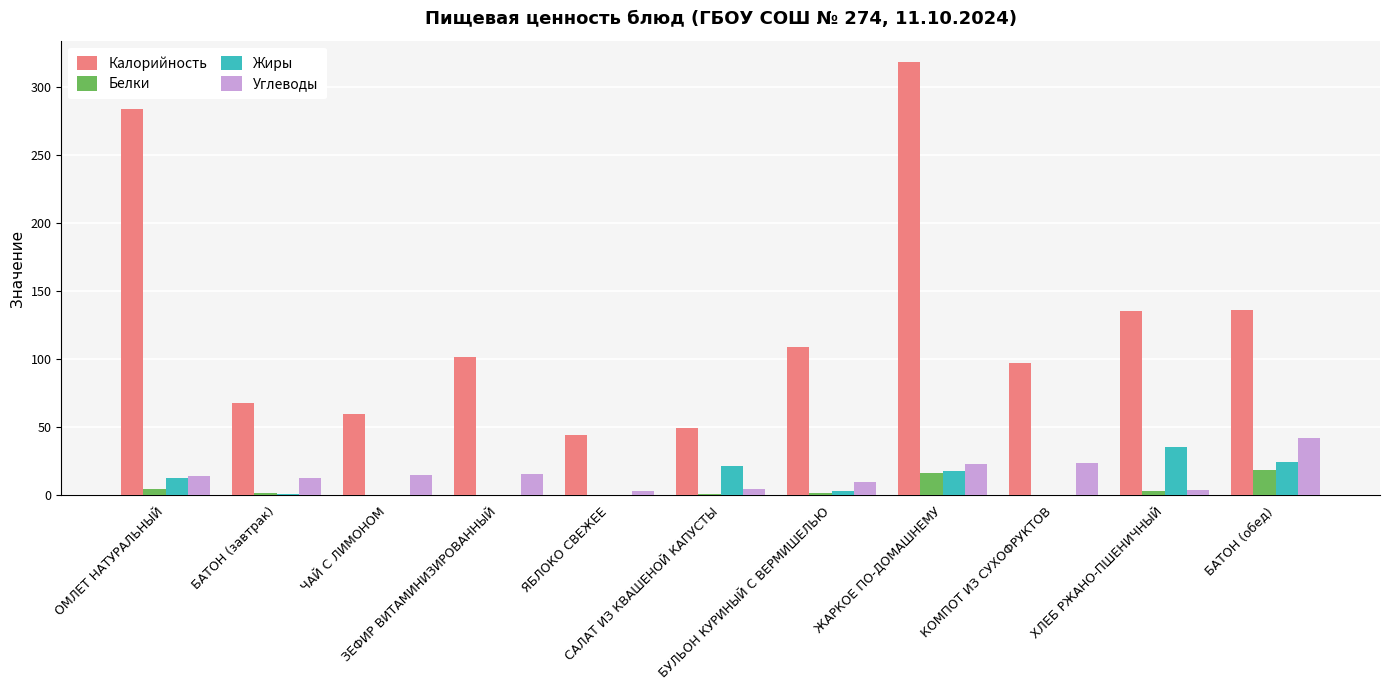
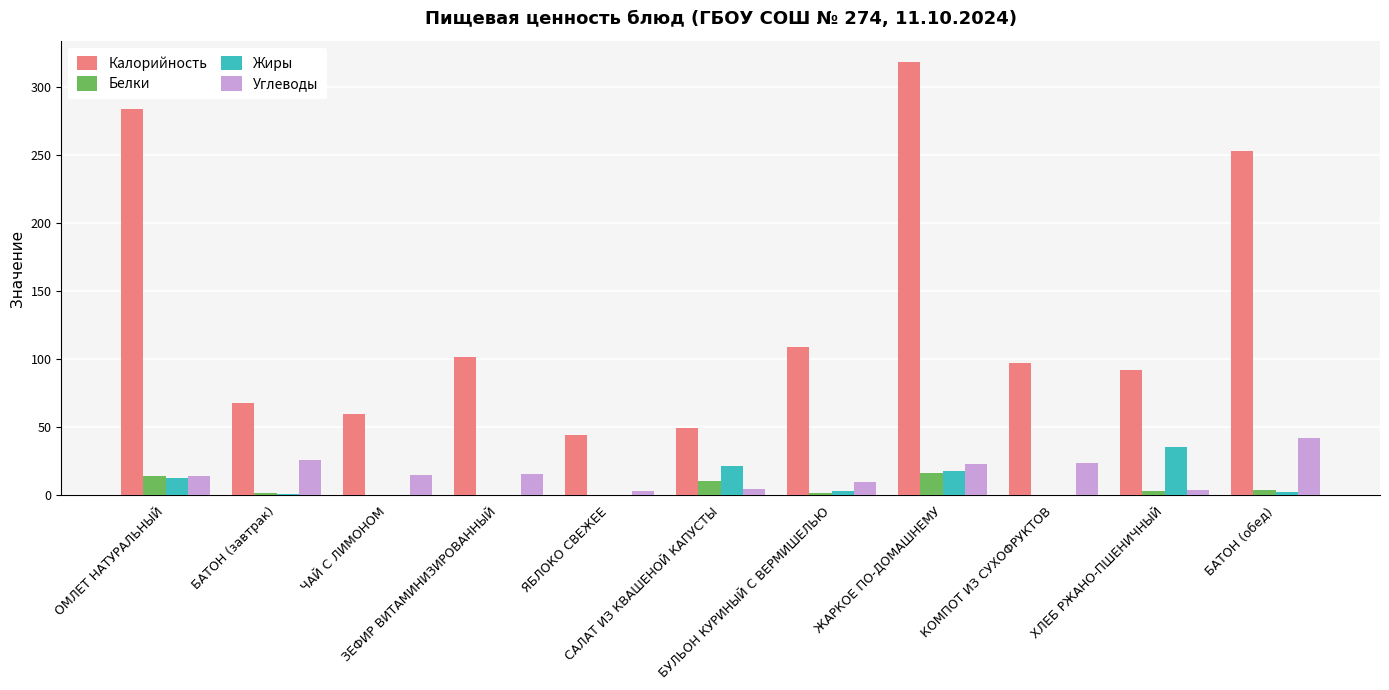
Белки, ОМЛЕТ НАТУРАЛЬНЫЙ: 5 -> 14
Углеводы, БАТОН (завтрак): 13 -> 26
Белки, САЛАТ ИЗ КВАШЕНОЙ КАПУСТЫ: 1 -> 11
Калорийность, ХЛЕБ РЖАНО-ПШЕНИЧНЫЙ: 135 -> 92
Калорийность, БАТОН (обед): 136 -> 253
Белки, БАТОН (обед): 19 -> 4
Жиры, БАТОН (обед): 25 -> 2
